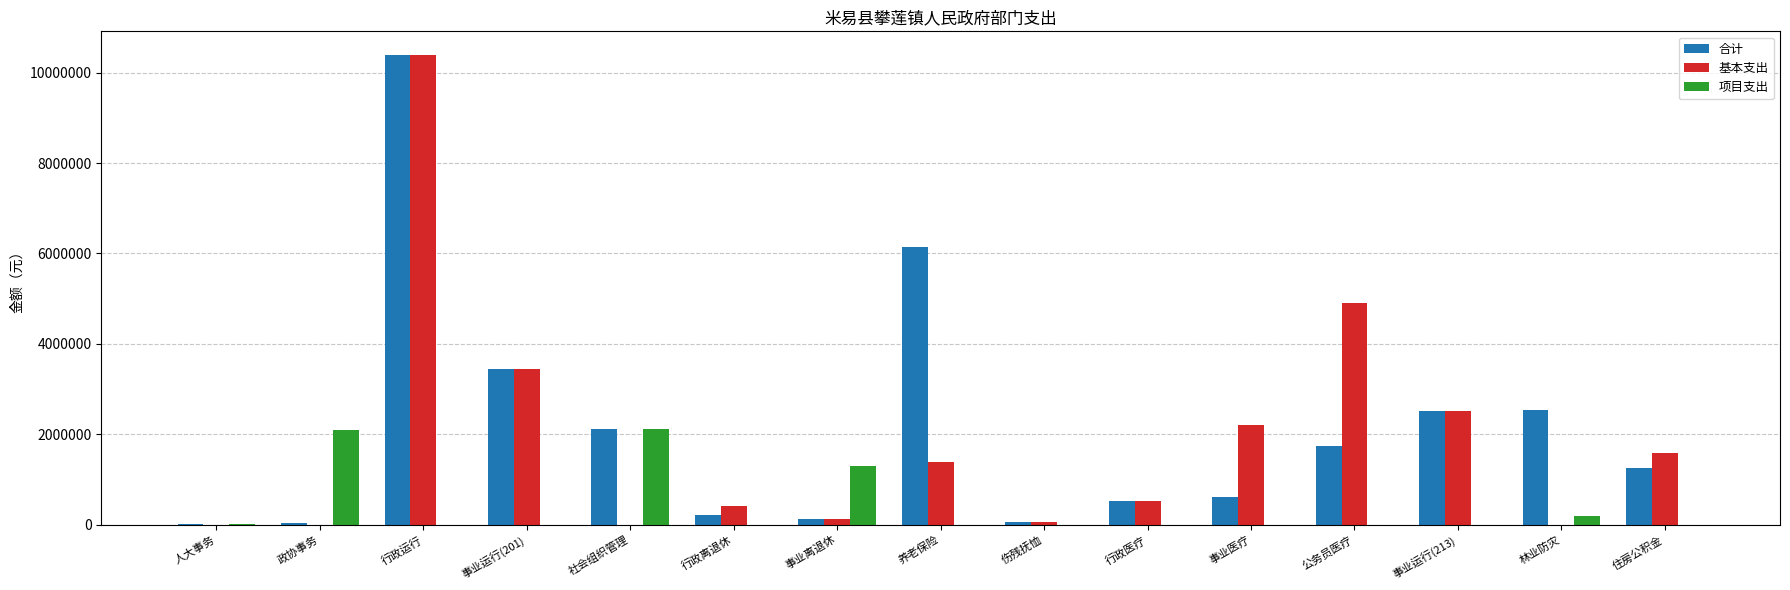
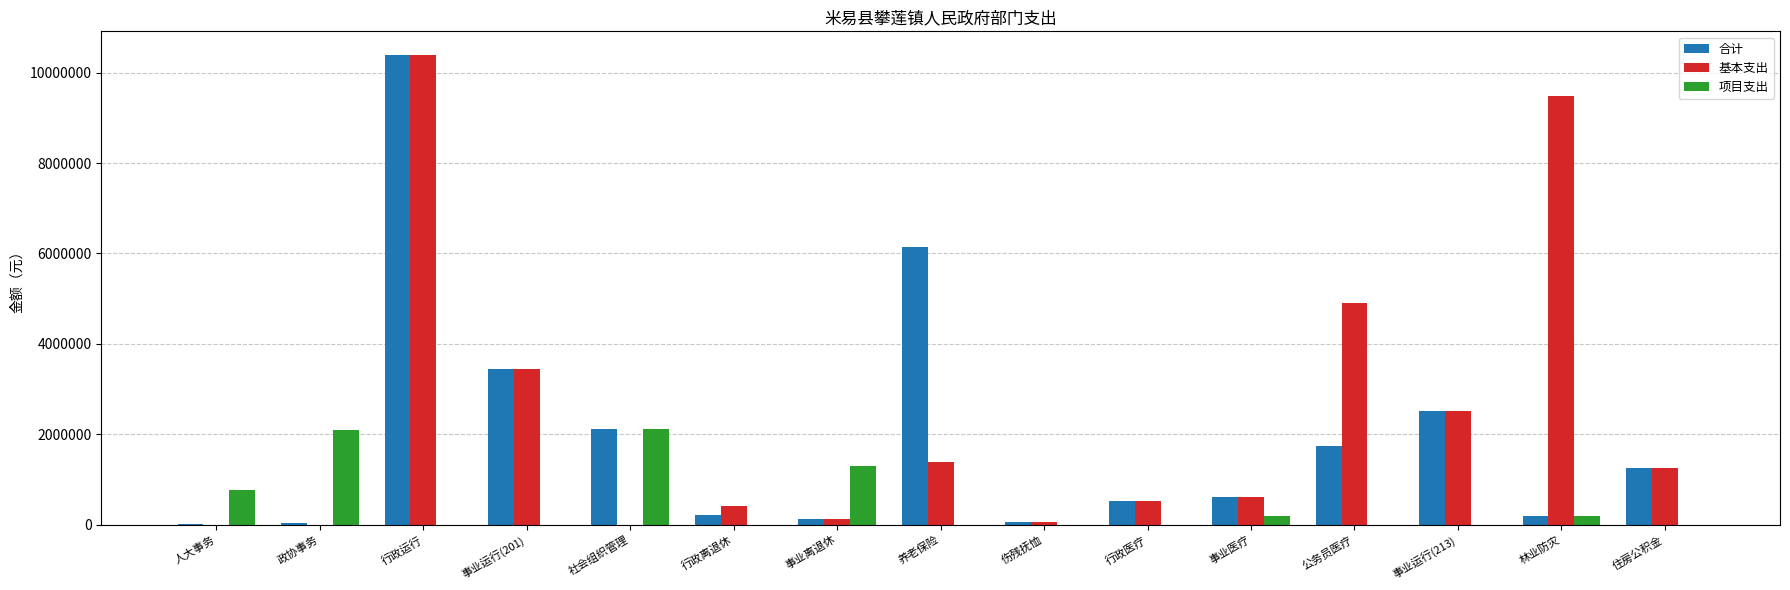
项目支出, 人大事务: 0 -> 800000
基本支出, 事业医疗: 2200000 -> 600000
项目支出, 事业医疗: 0 -> 200000
合计, 林业防灾: 2500000 -> 200000
基本支出, 林业防灾: 0 -> 9500000
基本支出, 住房公积金: 1600000 -> 1300000
